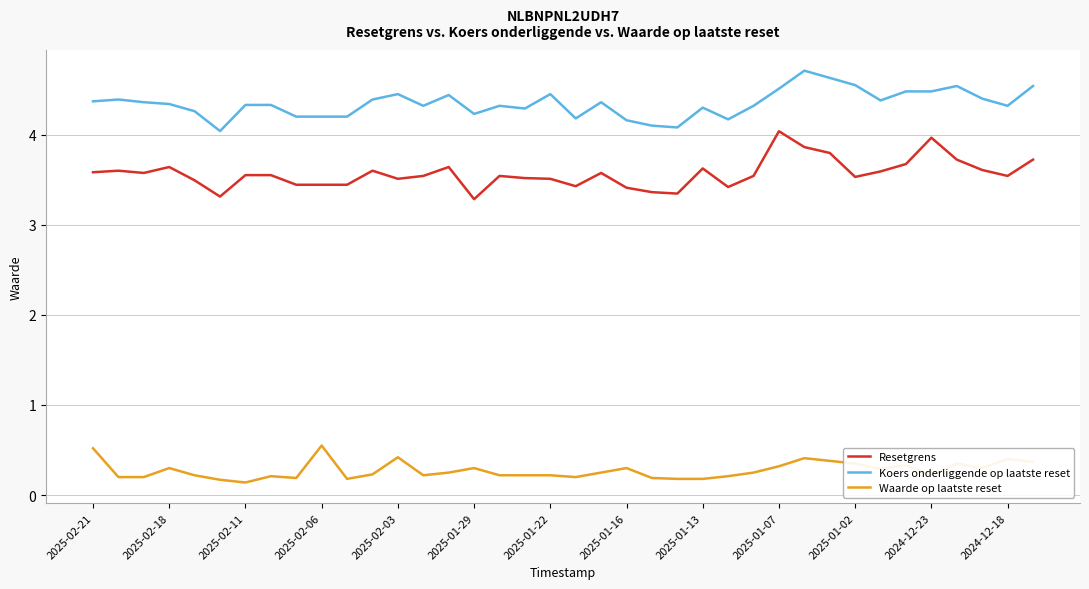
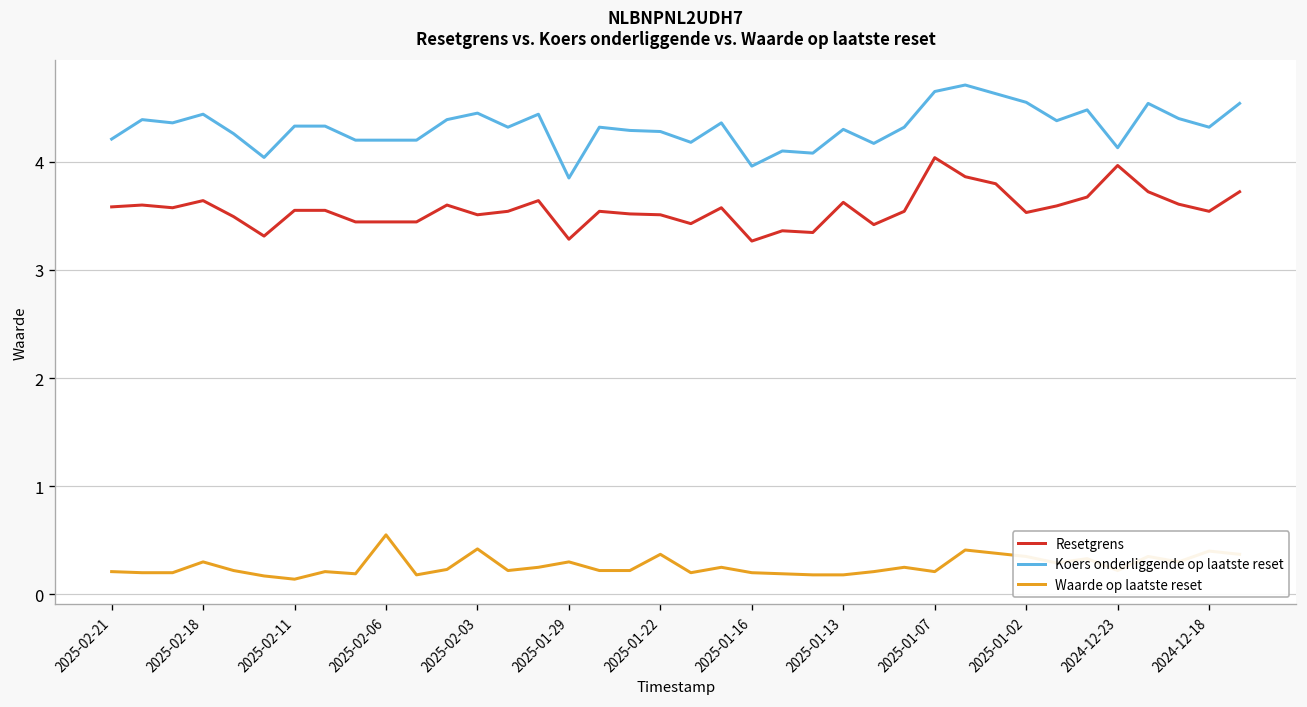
Koers onderliggende op laatste reset, 2025-02-21: 4.4 -> 4.2
Waarde op laatste reset, 2025-02-21: 0.5 -> 0.2
Koers onderliggende op laatste reset, 2025-02-18: 4.3 -> 4.4
Koers onderliggende op laatste reset, 2025-01-29: 4.2 -> 3.9
Koers onderliggende op laatste reset, 2025-01-22: 4.5 -> 4.3
Waarde op laatste reset, 2025-01-22: 0.2 -> 0.4
Resetgrens, 2025-01-16: 3.4 -> 3.3
Koers onderliggende op laatste reset, 2025-01-16: 4.2 -> 4.0
Waarde op laatste reset, 2025-01-16: 0.3 -> 0.2
Koers onderliggende op laatste reset, 2025-01-07: 4.5 -> 4.7
Waarde op laatste reset, 2025-01-07: 0.3 -> 0.2
Koers onderliggende op laatste reset, 2024-12-23: 4.5 -> 4.1
